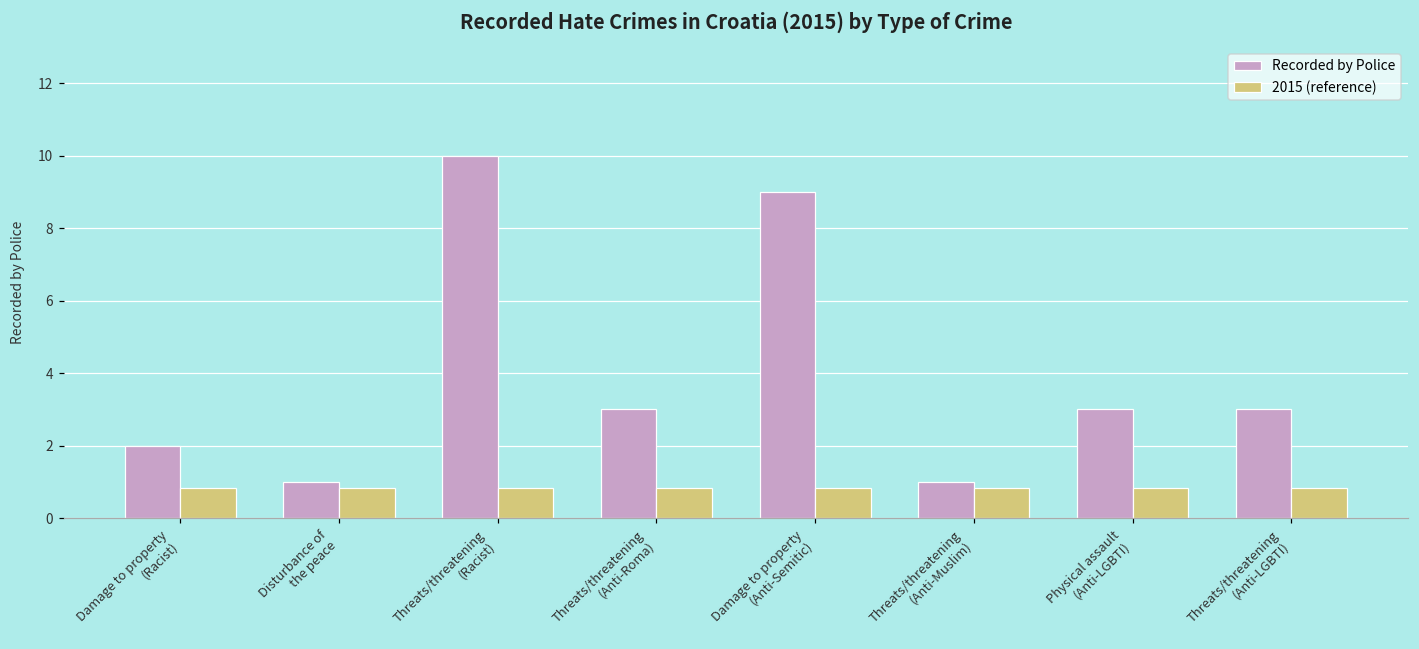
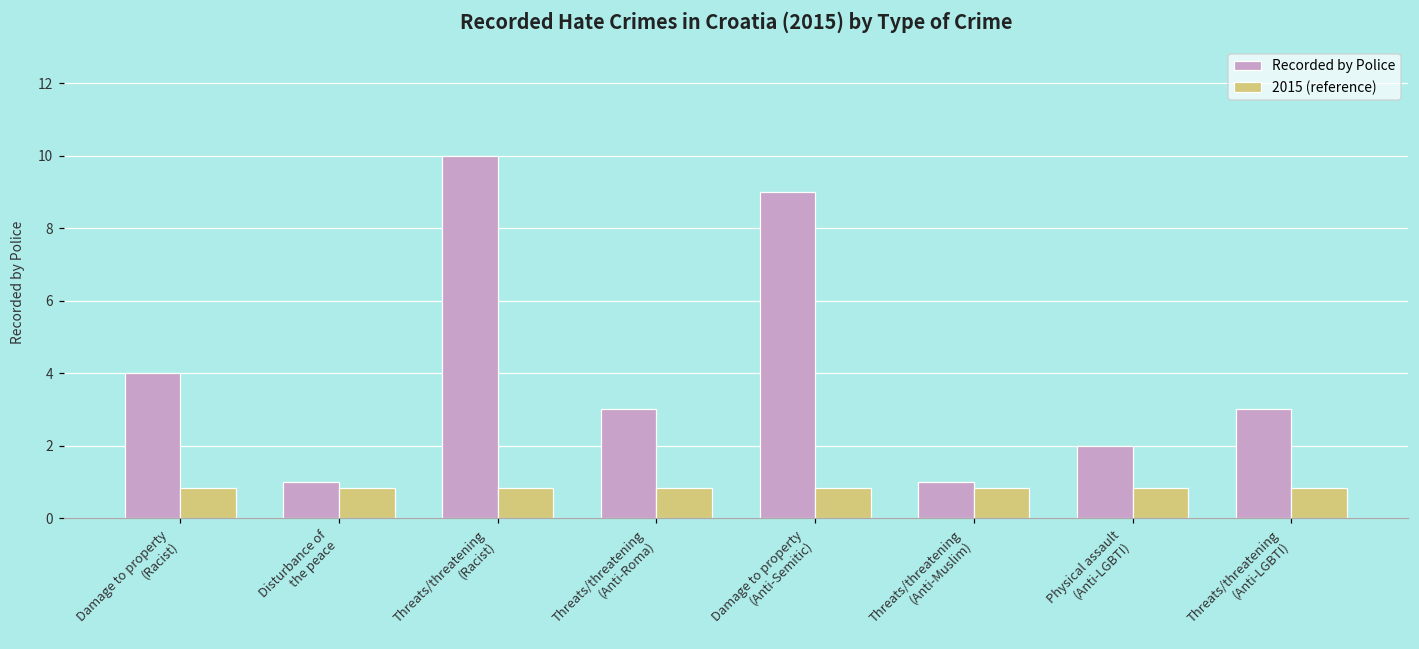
Recorded by Police, Damage to property (Racist): 2 -> 4
Recorded by Police, Physical assault (Anti-LGBTI): 3 -> 2
